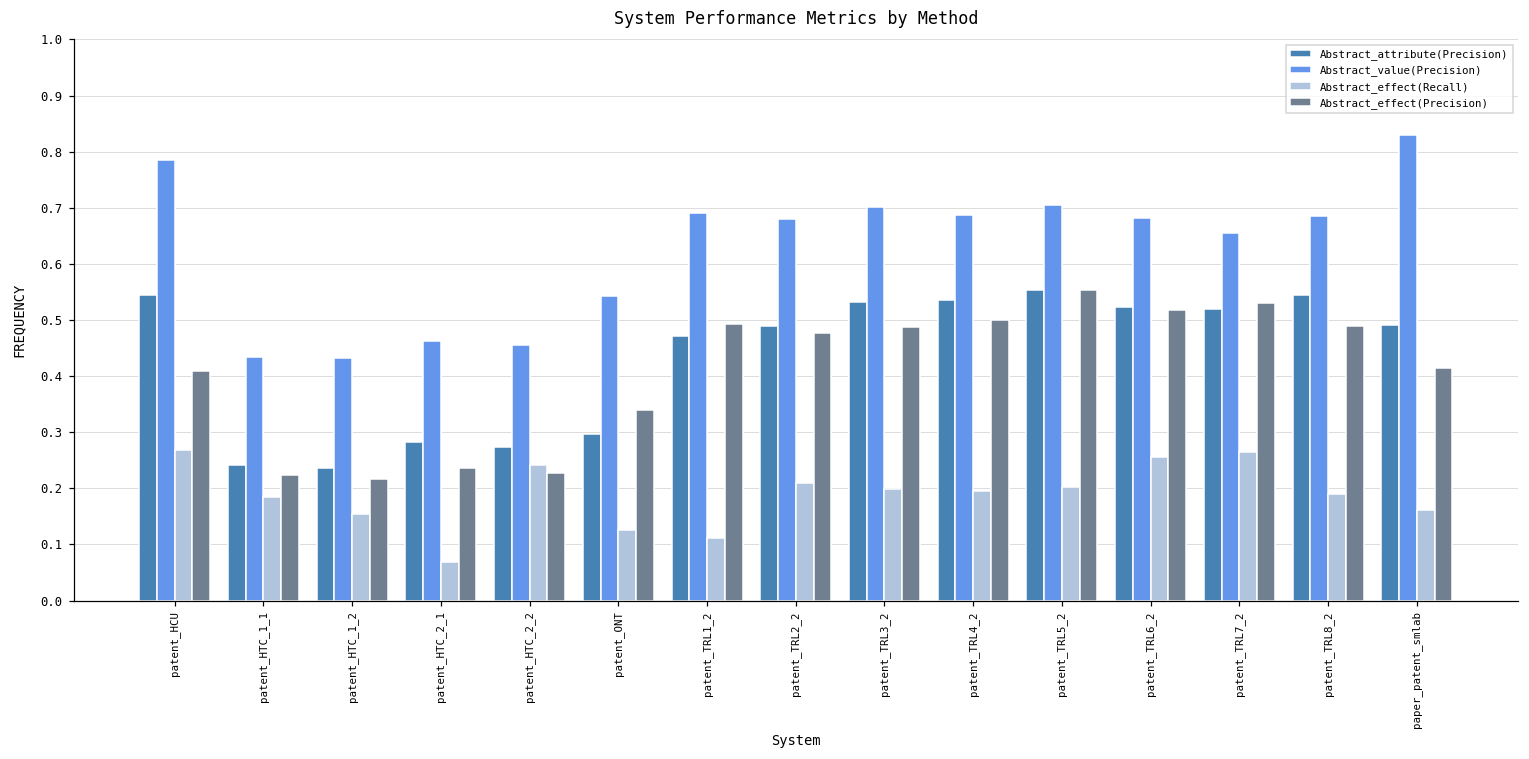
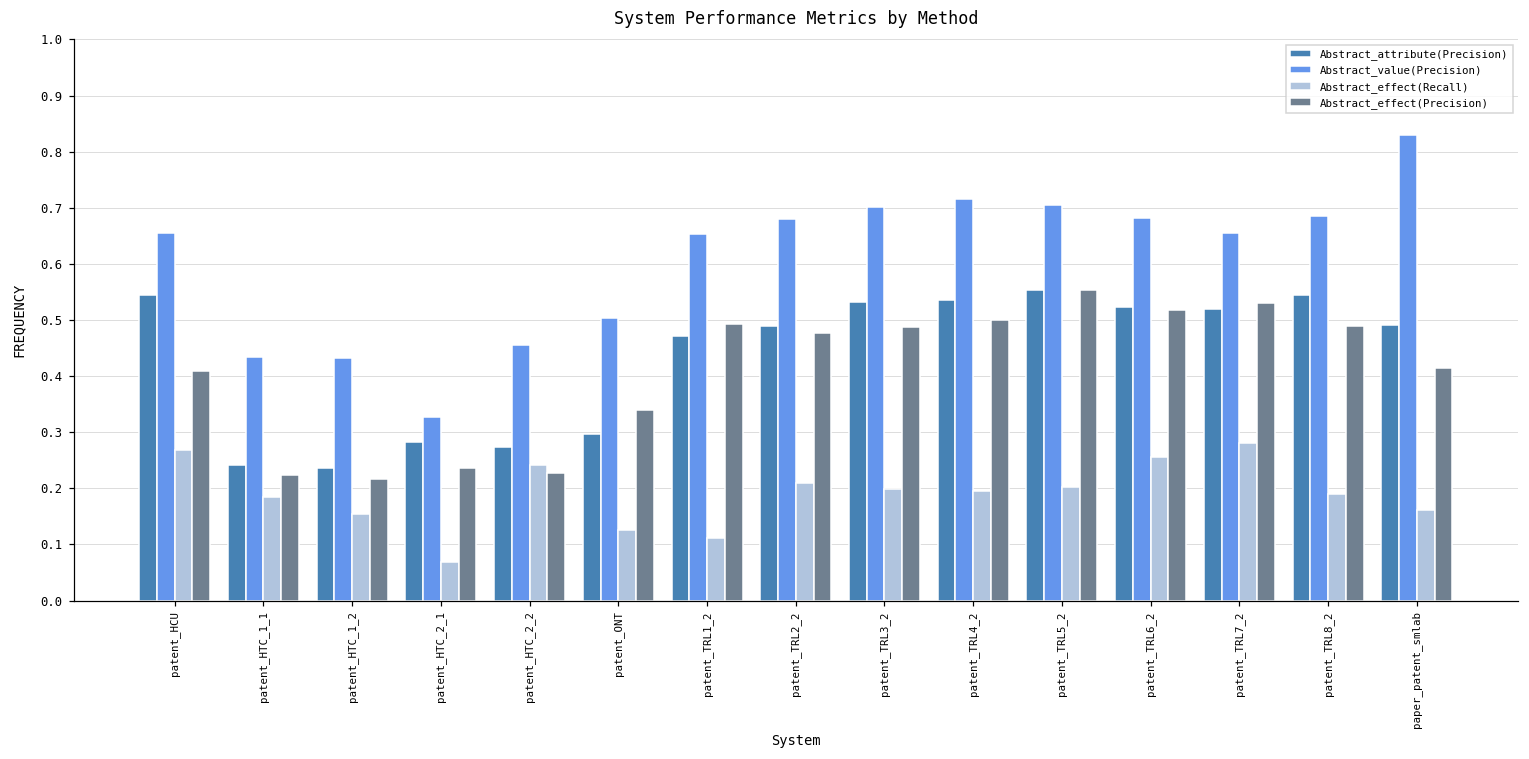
Abstract_value(Precision), patent_HCU: 0.79 -> 0.66
Abstract_value(Precision), patent_HTC_2_1: 0.46 -> 0.33
Abstract_value(Precision), patent_ONT: 0.54 -> 0.50
Abstract_value(Precision), patent_TRL1_2: 0.69 -> 0.65
Abstract_value(Precision), patent_TRL4_2: 0.69 -> 0.72
Abstract_effect(Recall), patent_TRL7_2: 0.26 -> 0.28
